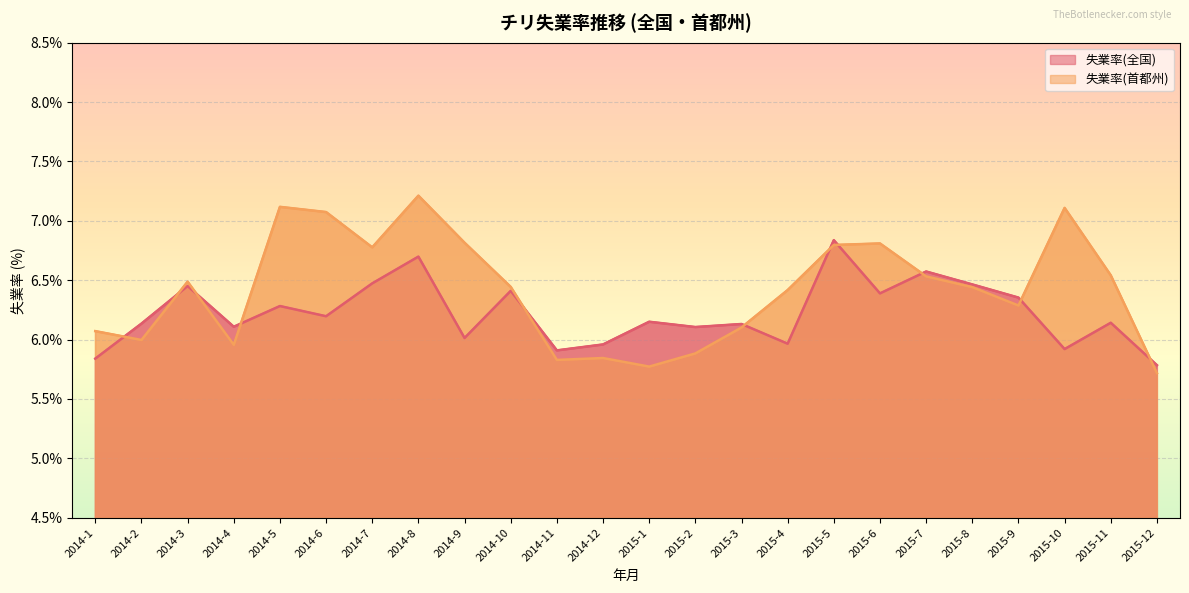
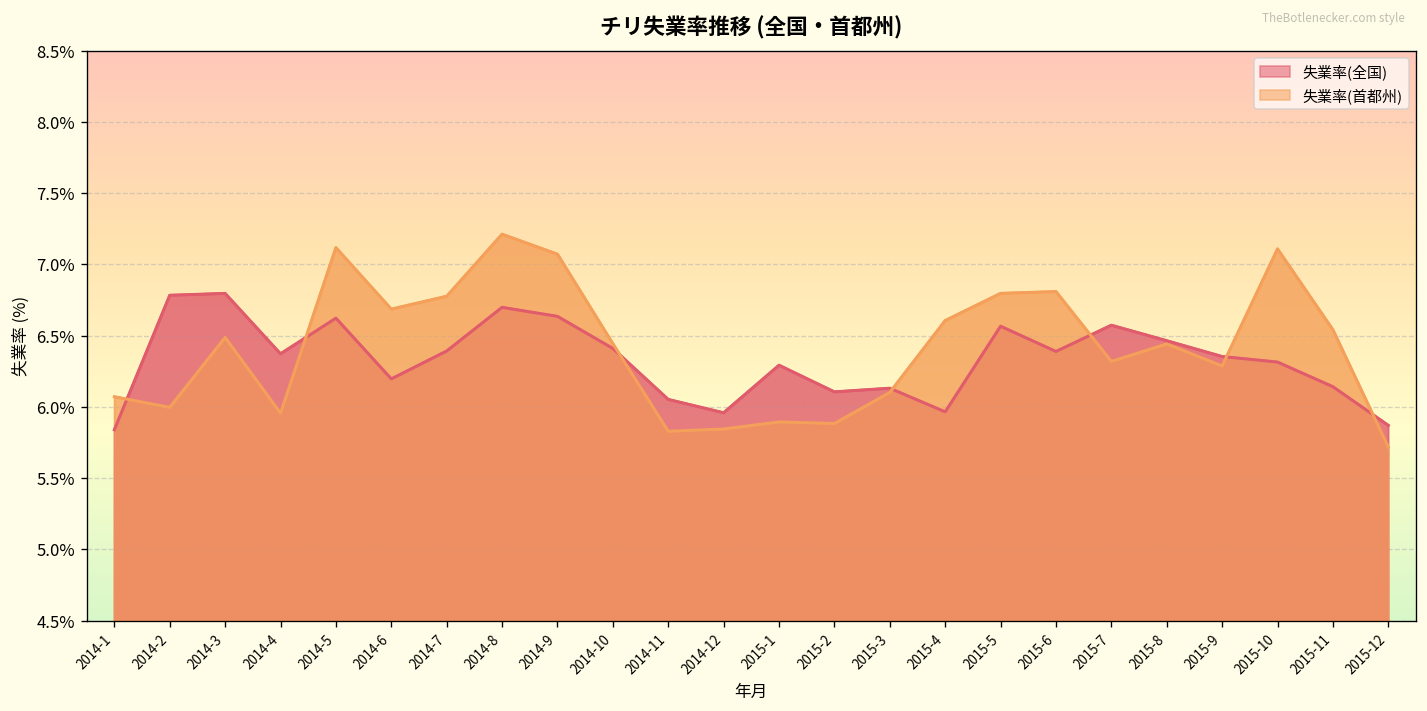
失業率(全国), 2014-2: 6.13% -> 6.78%
失業率(全国), 2014-3: 6.45% -> 6.80%
失業率(全国), 2014-4: 6.11% -> 6.37%
失業率(全国), 2014-5: 6.28% -> 6.62%
失業率(首都州), 2014-6: 7.07% -> 6.69%
失業率(全国), 2014-7: 6.47% -> 6.39%
失業率(全国), 2014-9: 6.01% -> 6.64%
失業率(首都州), 2014-9: 6.82% -> 7.07%
失業率(全国), 2014-11: 5.91% -> 6.05%
失業率(全国), 2015-1: 6.15% -> 6.29%
失業率(首都州), 2015-1: 5.77% -> 5.89%
失業率(首都州), 2015-4: 6.42% -> 6.61%
失業率(全国), 2015-5: 6.84% -> 6.57%
失業率(首都州), 2015-7: 6.53% -> 6.32%
失業率(全国), 2015-10: 5.92% -> 6.31%
失業率(全国), 2015-12: 5.78% -> 5.87%
